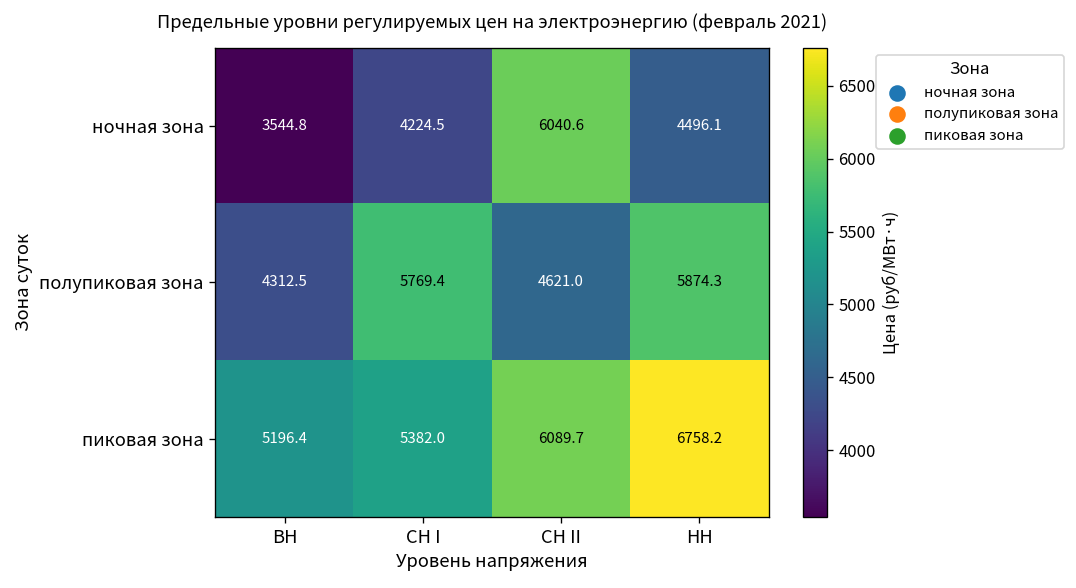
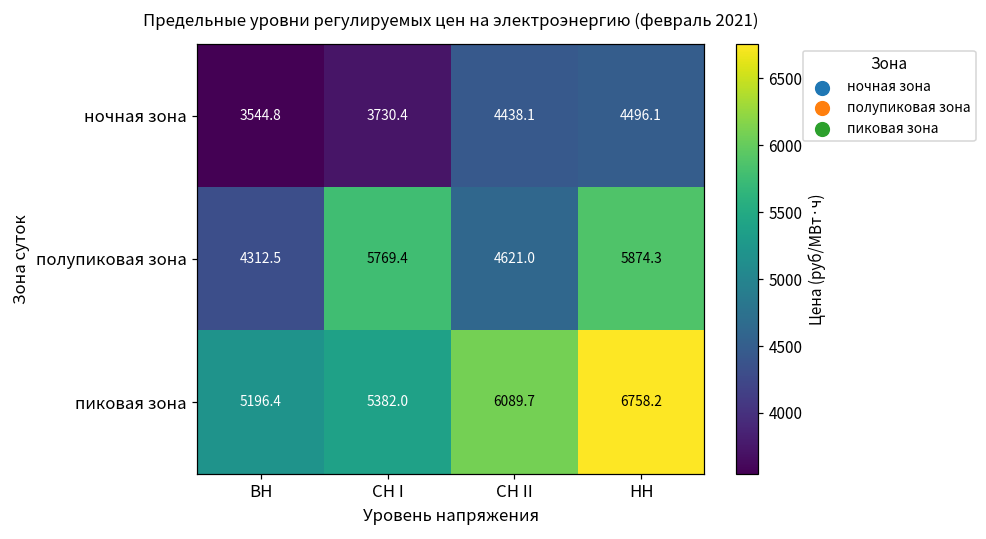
ночная зона, СН I: 4224.5 -> 3730.4
ночная зона, СН II: 6040.6 -> 4438.1
